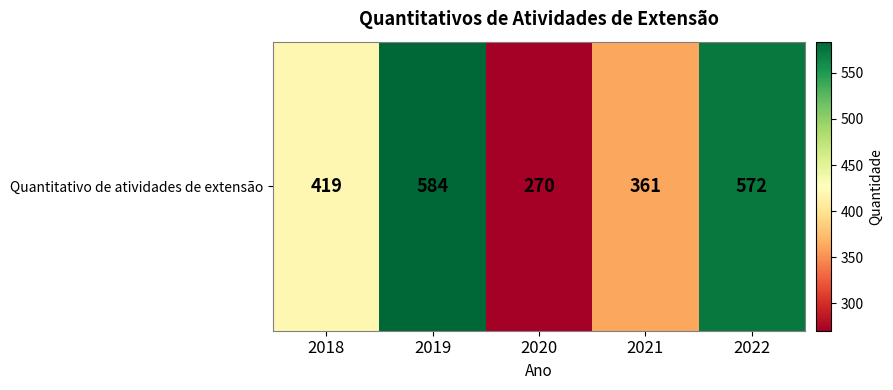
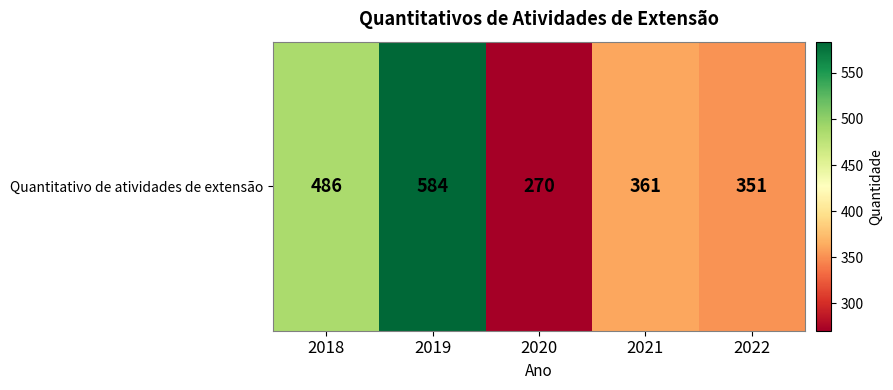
Quantitativo de atividades de extensão, 2018: 419 -> 486
Quantitativo de atividades de extensão, 2022: 572 -> 351
